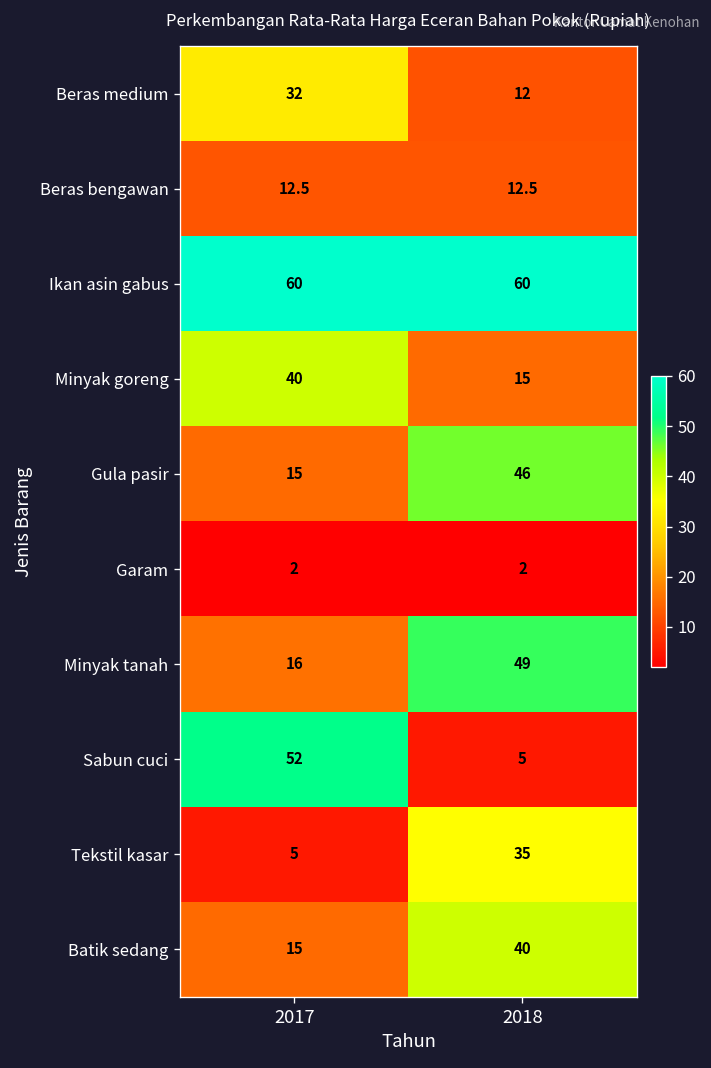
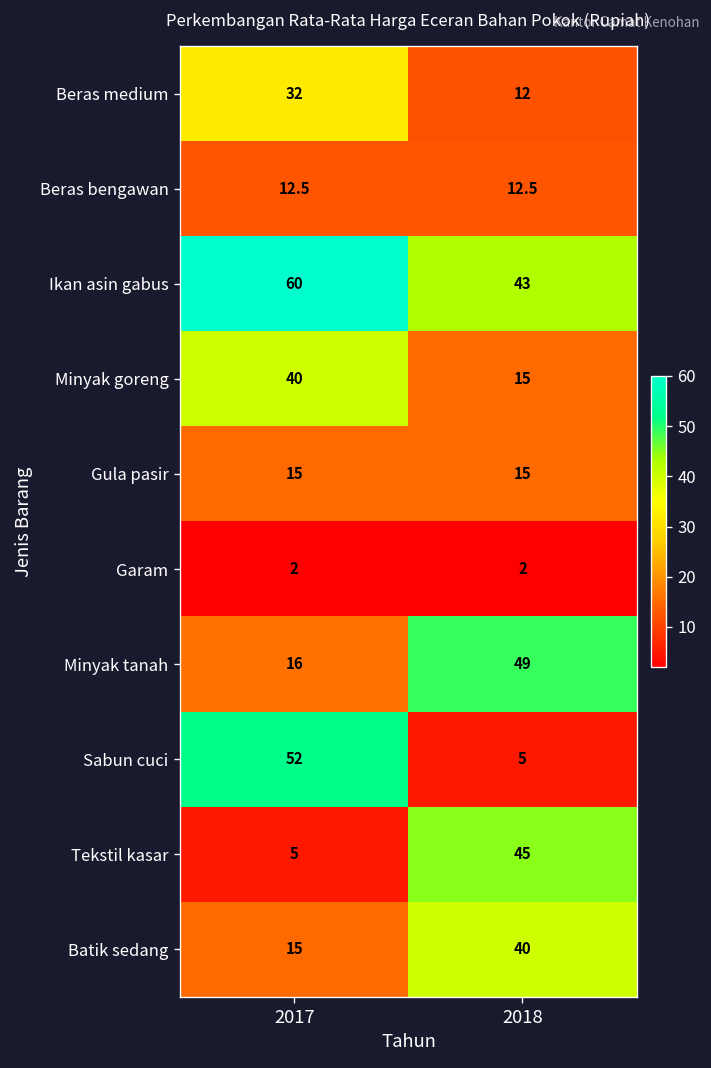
Ikan asin gabus, 2018: 60 -> 43
Gula pasir, 2018: 46 -> 15
Tekstil kasar, 2018: 35 -> 45
